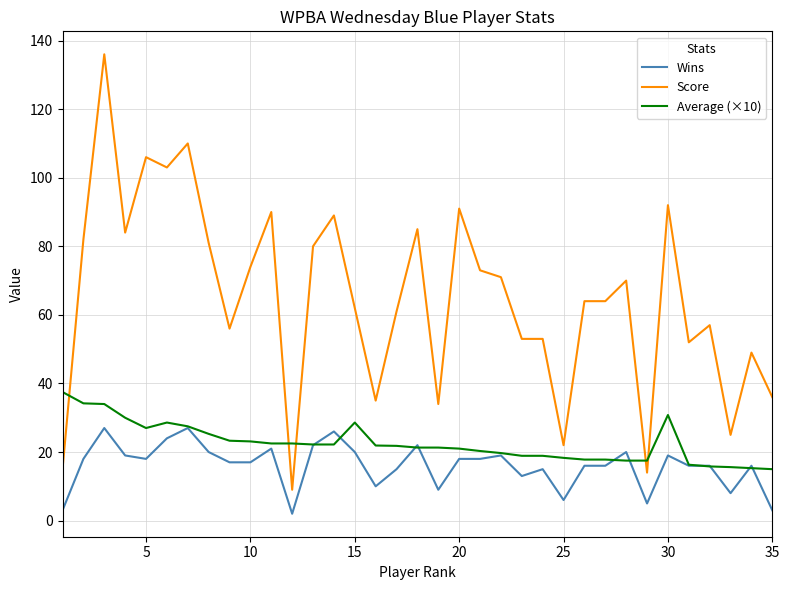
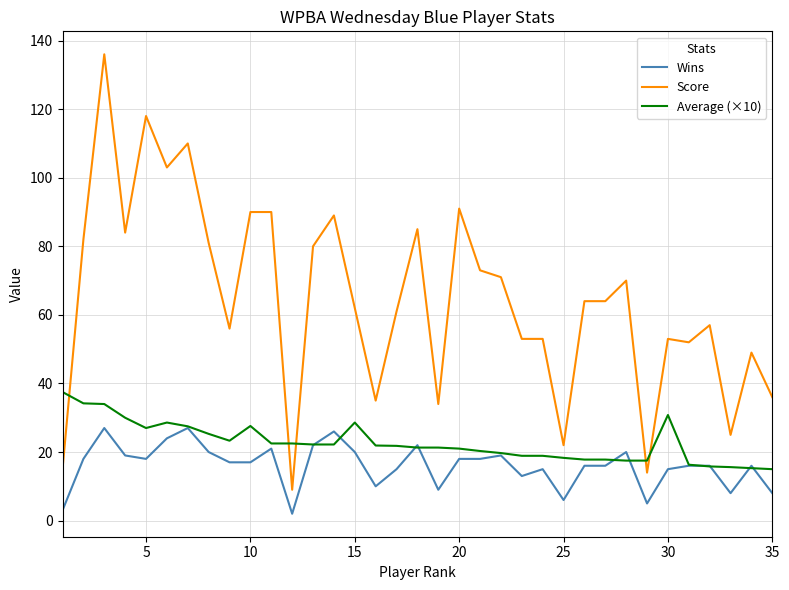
Score, 5: 106 -> 118
Score, 10: 74 -> 90
Average (×10), 10: 23 -> 28
Wins, 30: 19 -> 15
Score, 30: 92 -> 53
Wins, 35: 3 -> 8
